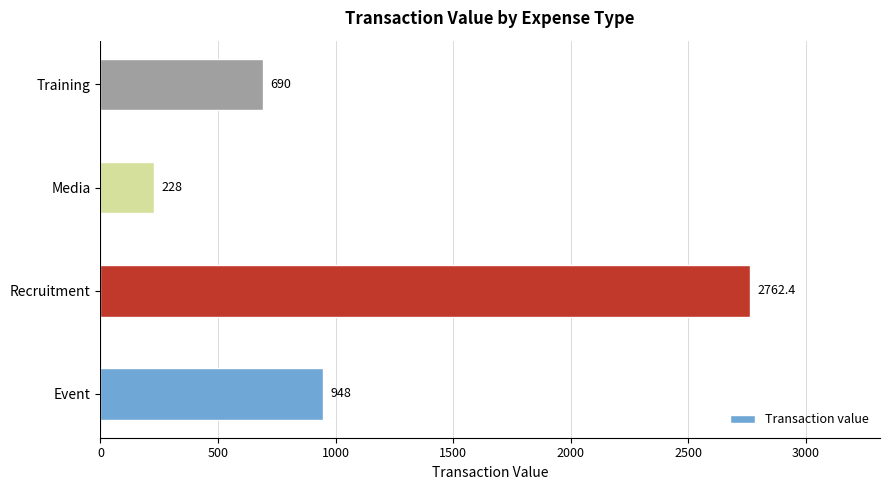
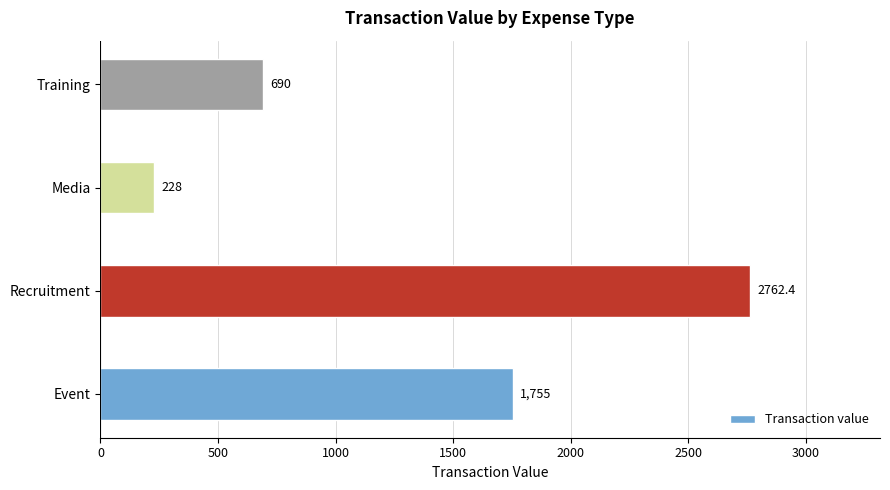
Event: 948 -> 1,755
